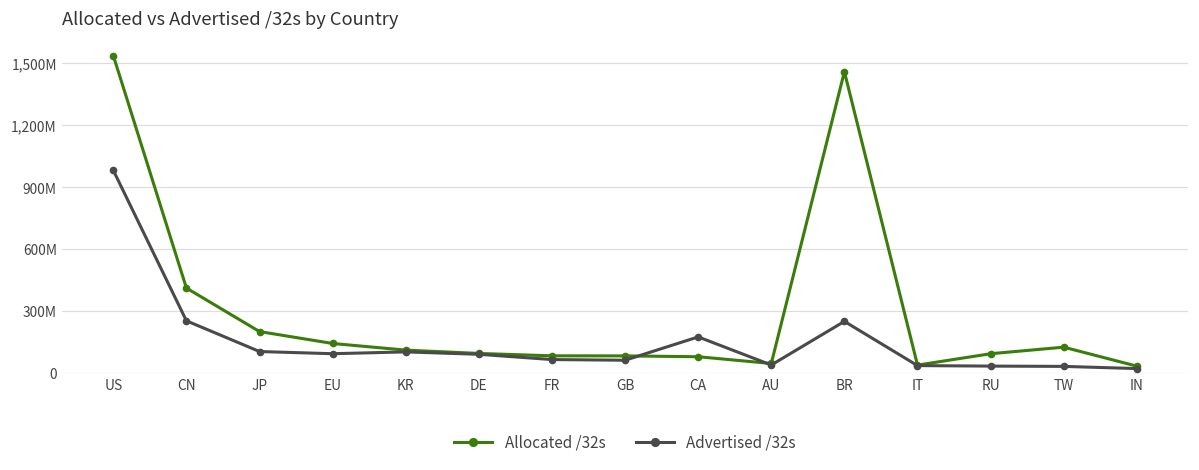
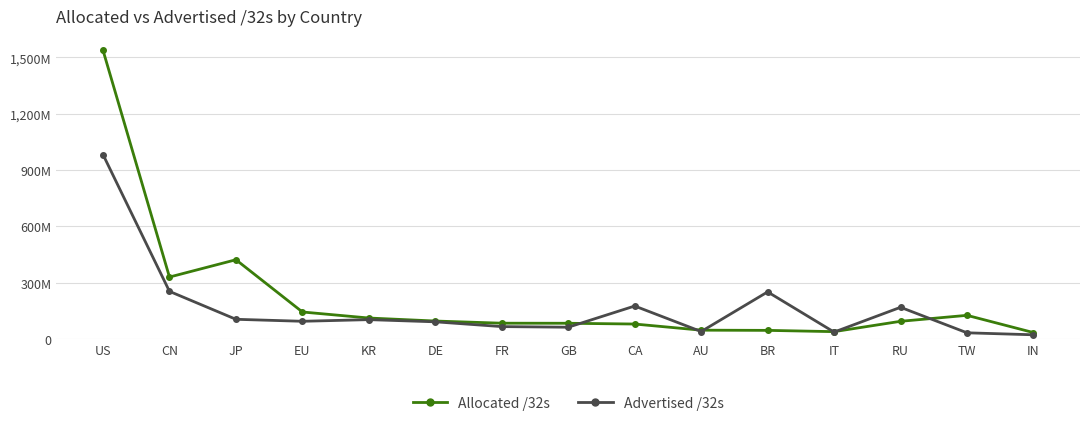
Allocated /32s, CN: 410,000,000 -> 330,000,000
Allocated /32s, JP: 200,000,000 -> 420,000,000
Allocated /32s, BR: 1,460,000,000 -> 50,000,000
Advertised /32s, RU: 30,000,000 -> 170,000,000
